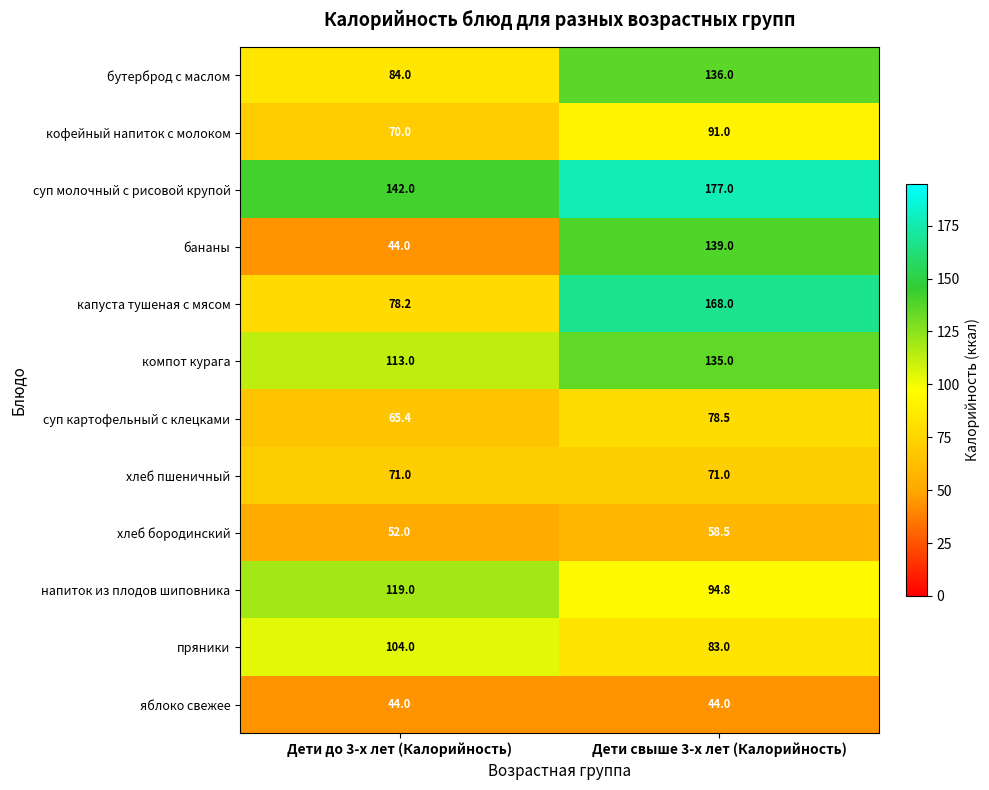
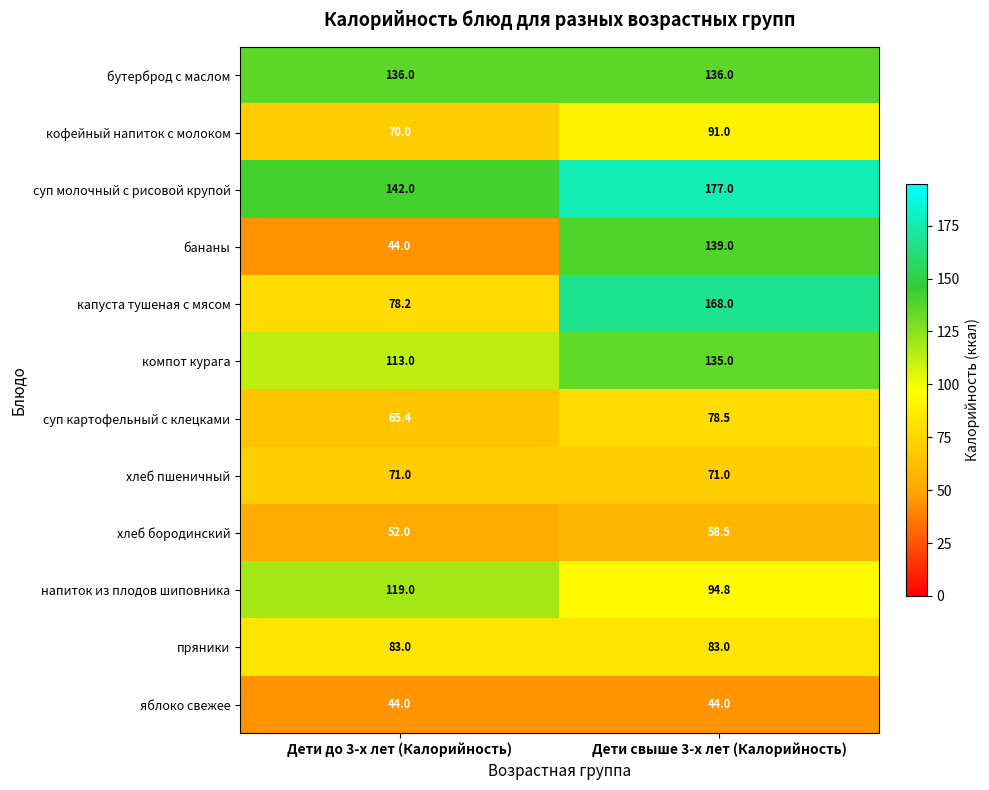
бутерброд с маслом, Дети до 3-х лет (Калорийность): 84.0 -> 136.0
пряники, Дети до 3-х лет (Калорийность): 104.0 -> 83.0
